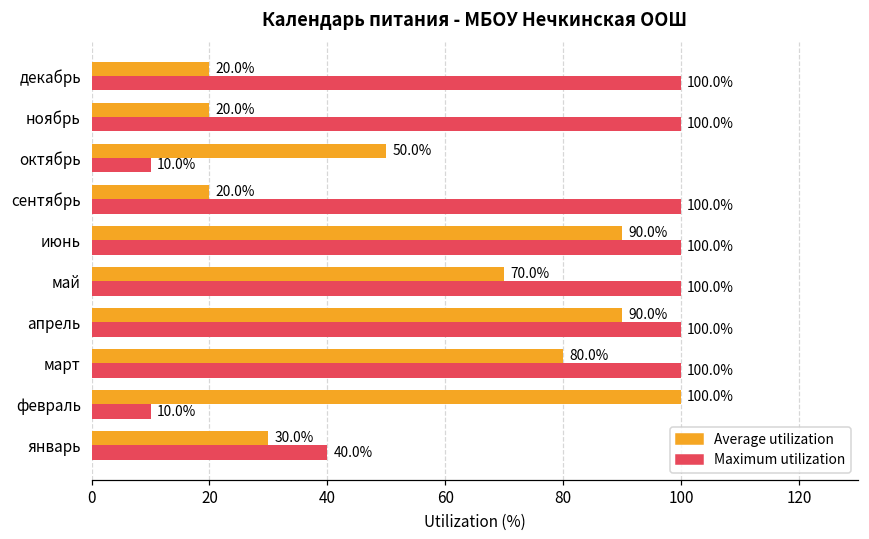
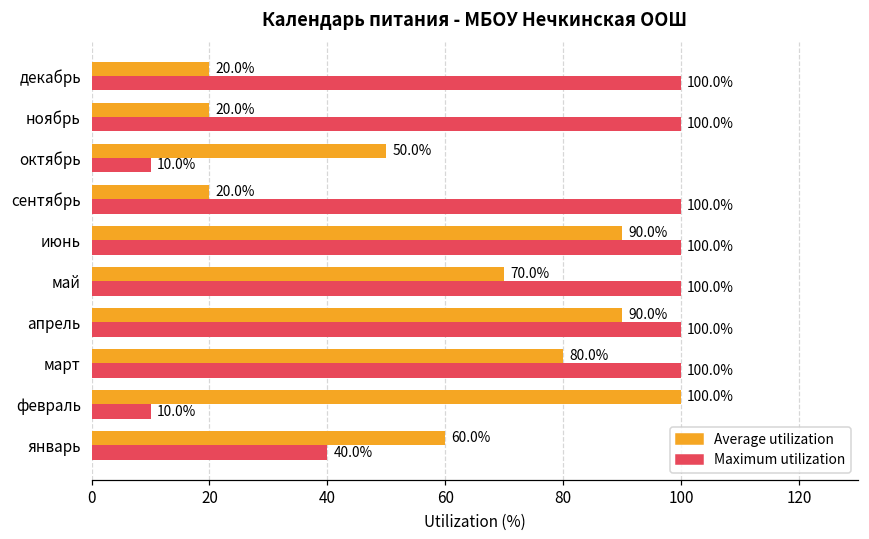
Average utilization, январь: 30.0% -> 60.0%
